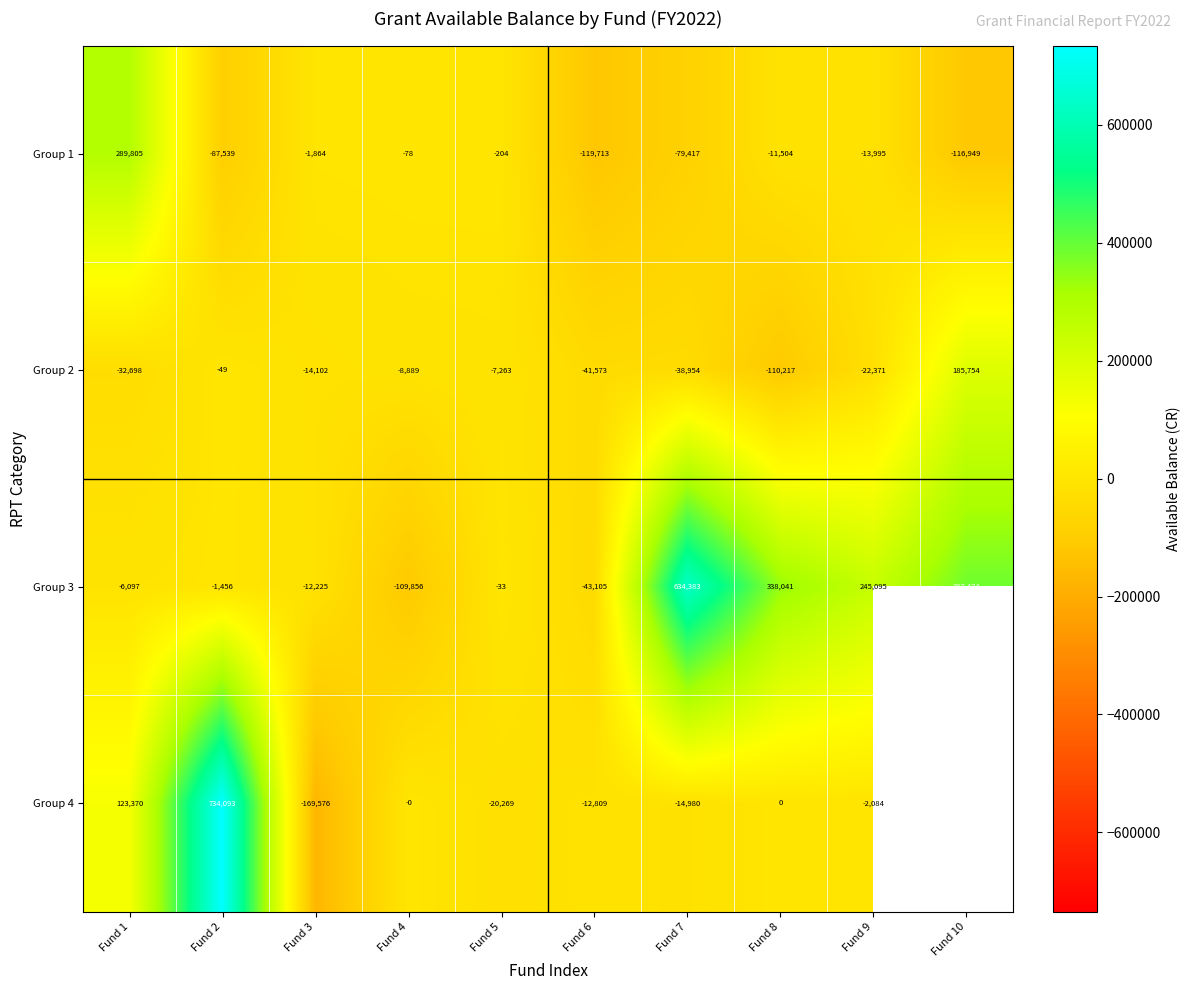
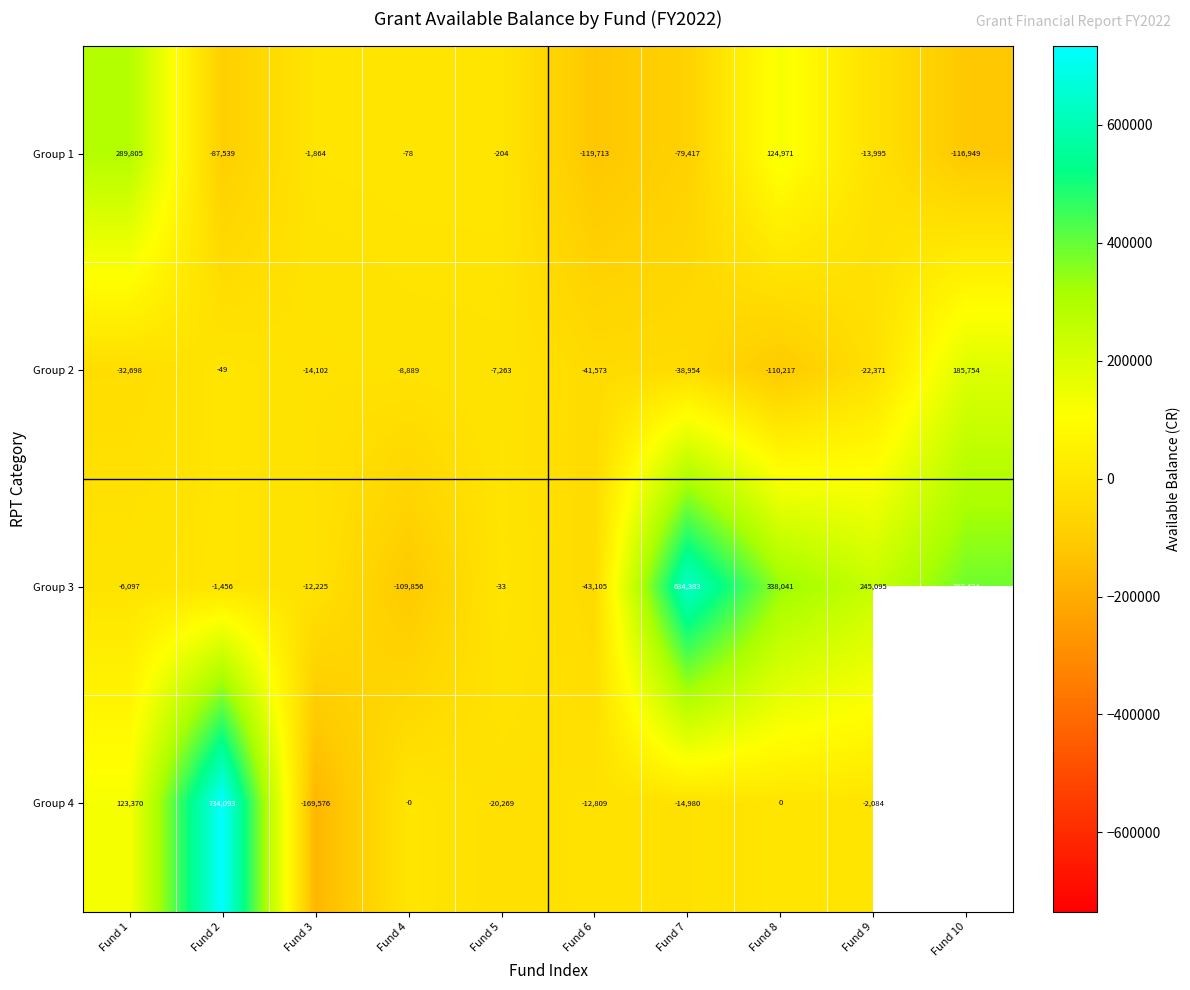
Group 1, Fund 8: -11,504 -> 124,971
